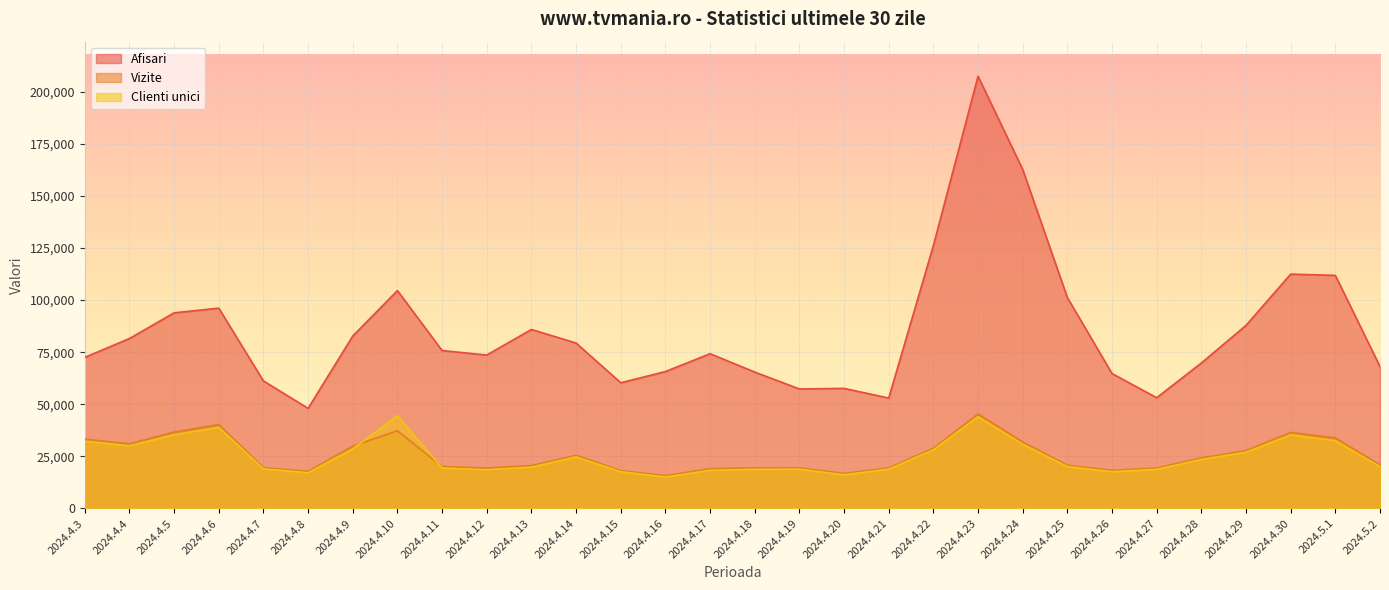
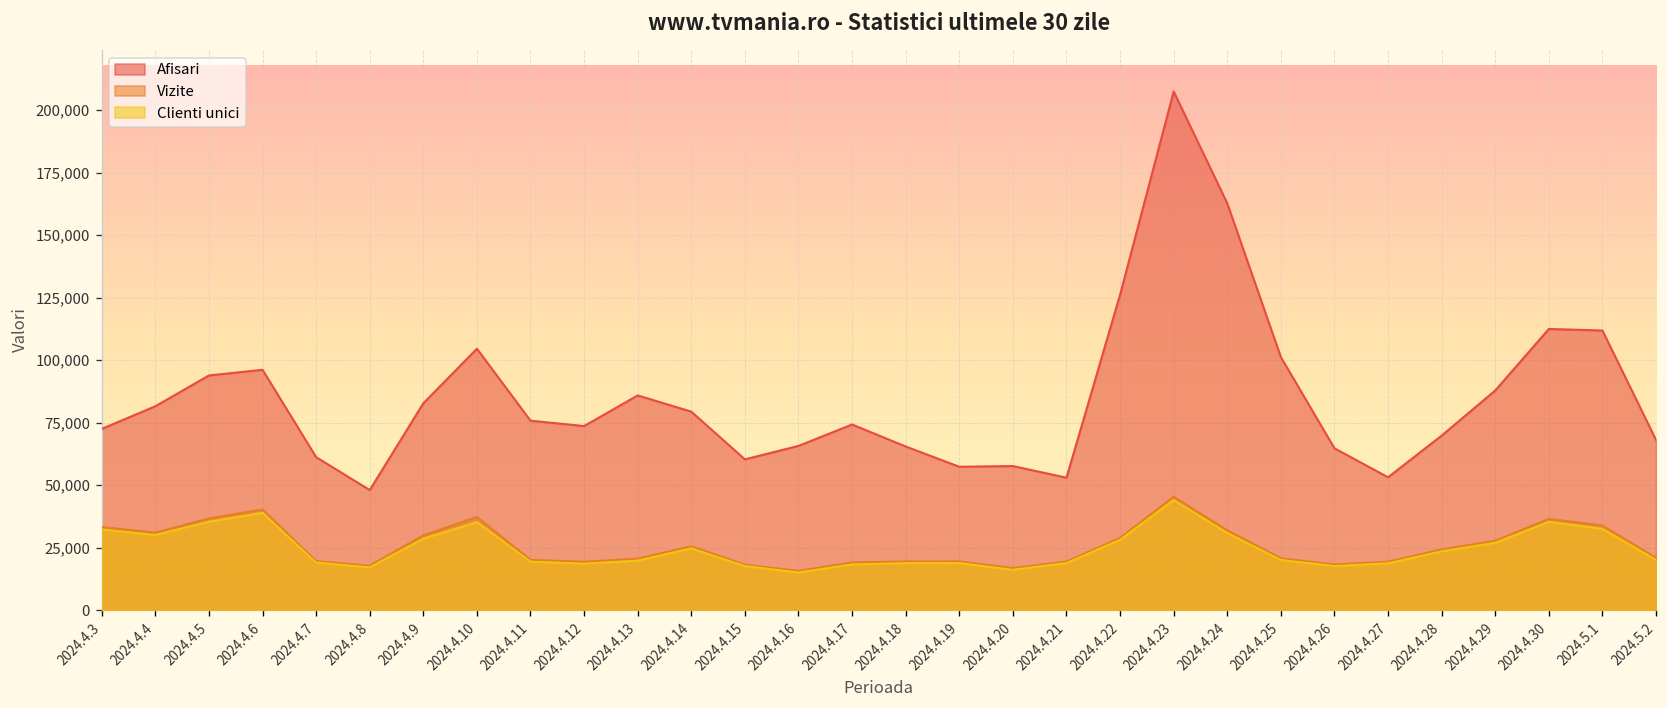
Clienti unici, 2024.4.10: 44,000 -> 35,000
